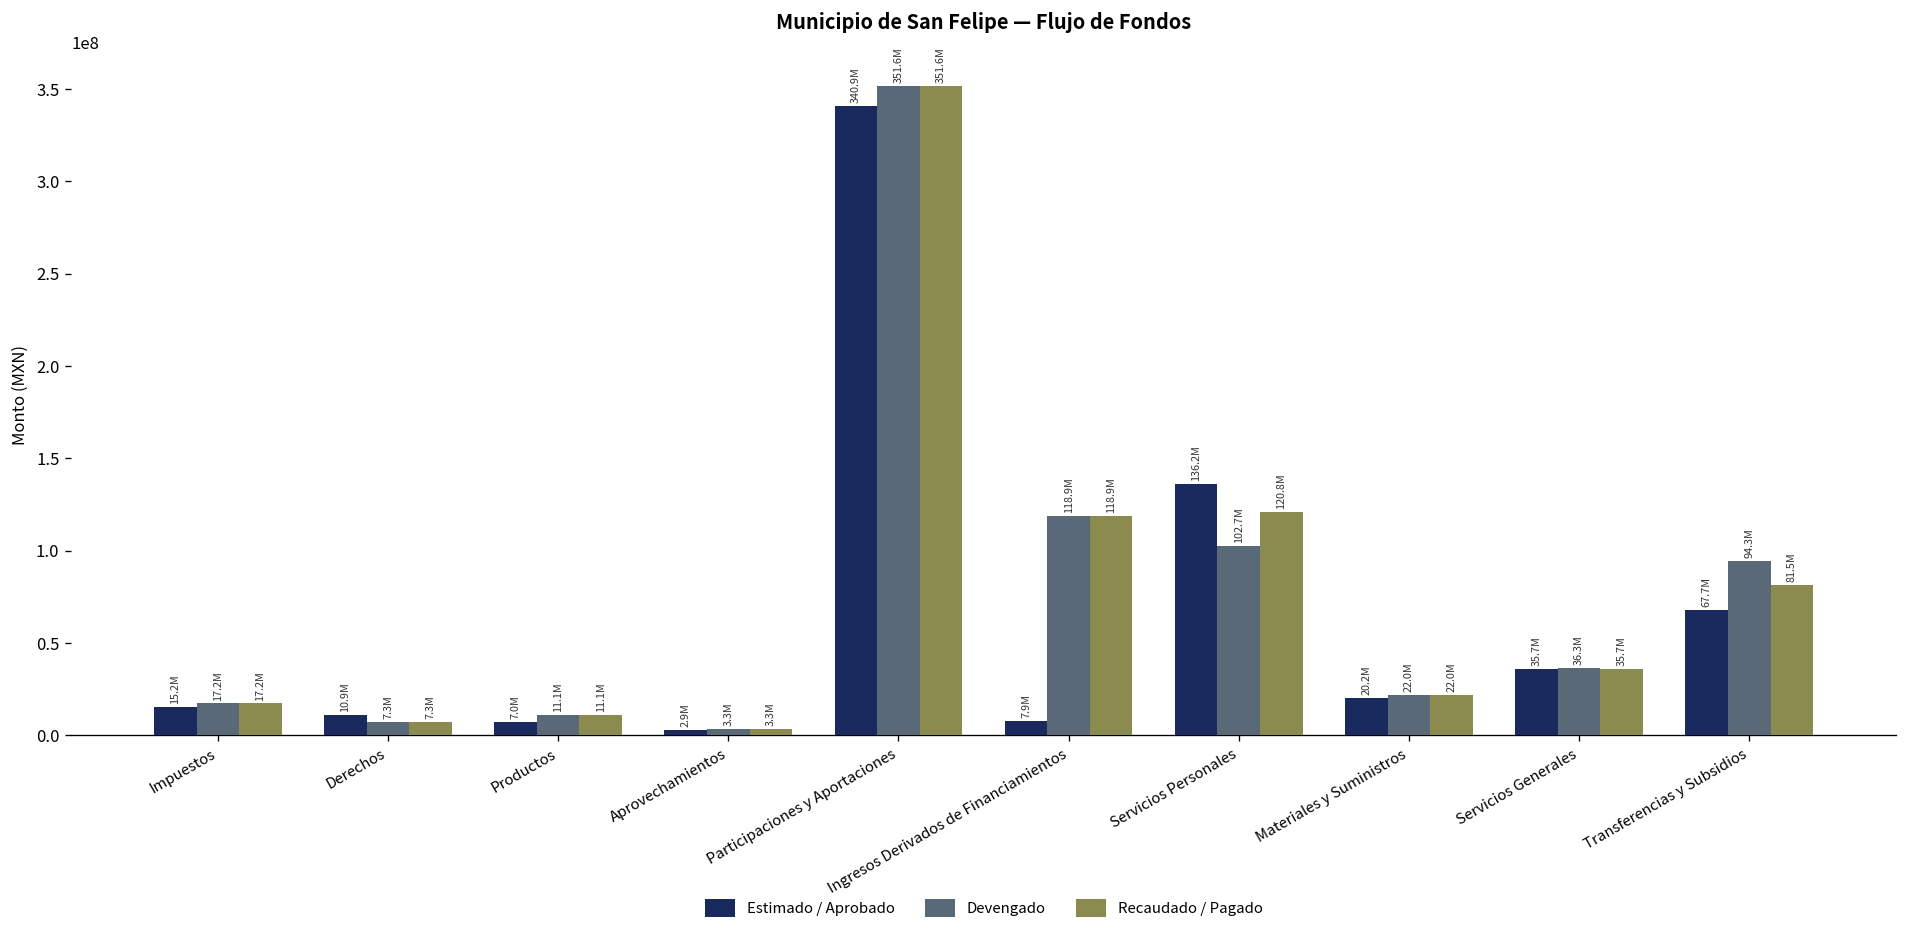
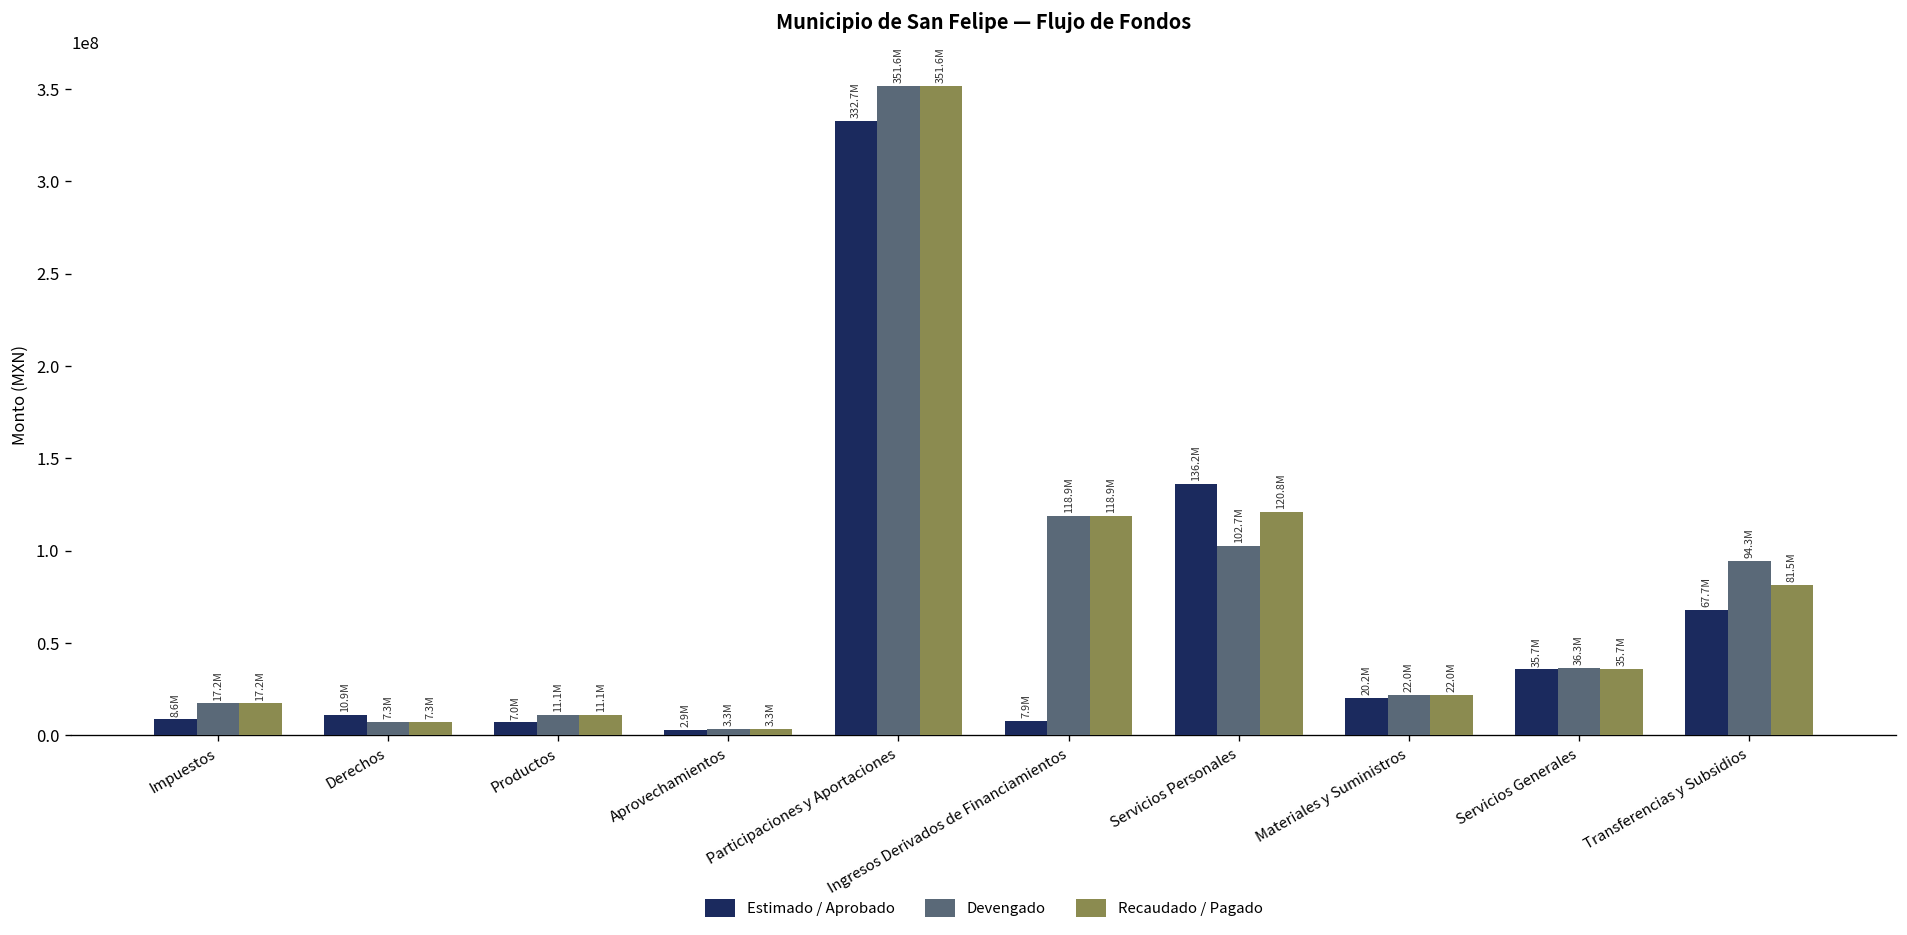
Estimado / Aprobado, Impuestos: 15.2M -> 8.6M
Estimado / Aprobado, Participaciones y Aportaciones: 340.9M -> 332.7M
